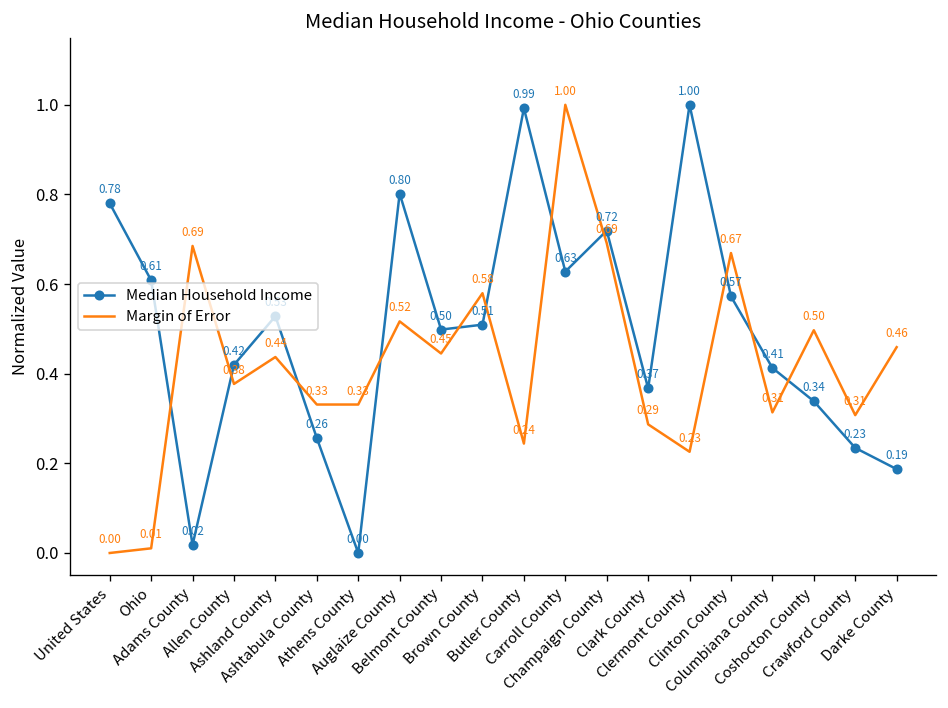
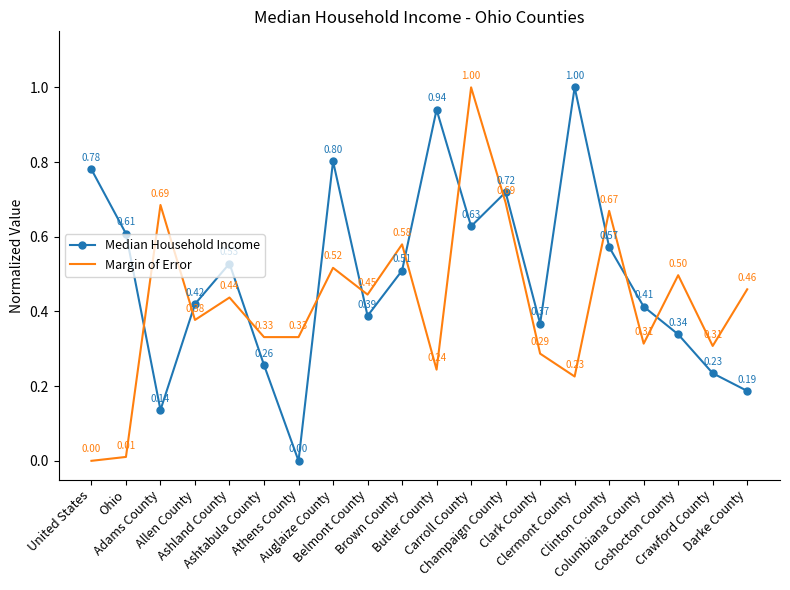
Median Household Income, Adams County: 0.02 -> 0.14
Median Household Income, Belmont County: 0.50 -> 0.39
Median Household Income, Butler County: 0.99 -> 0.94
